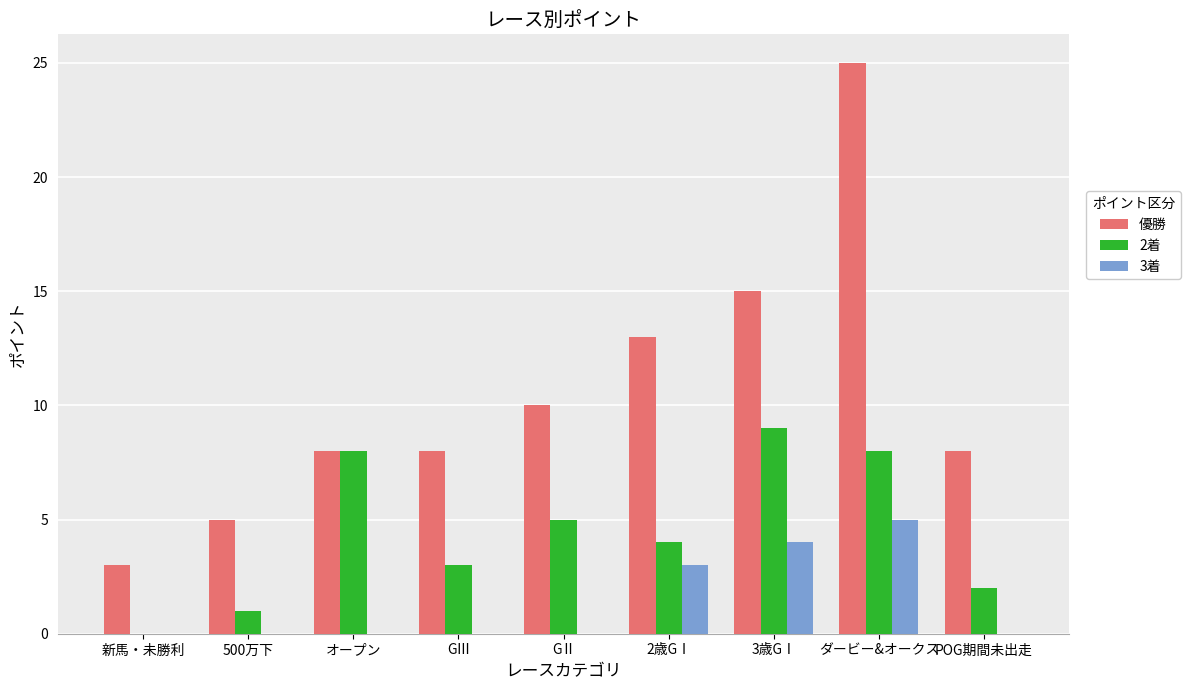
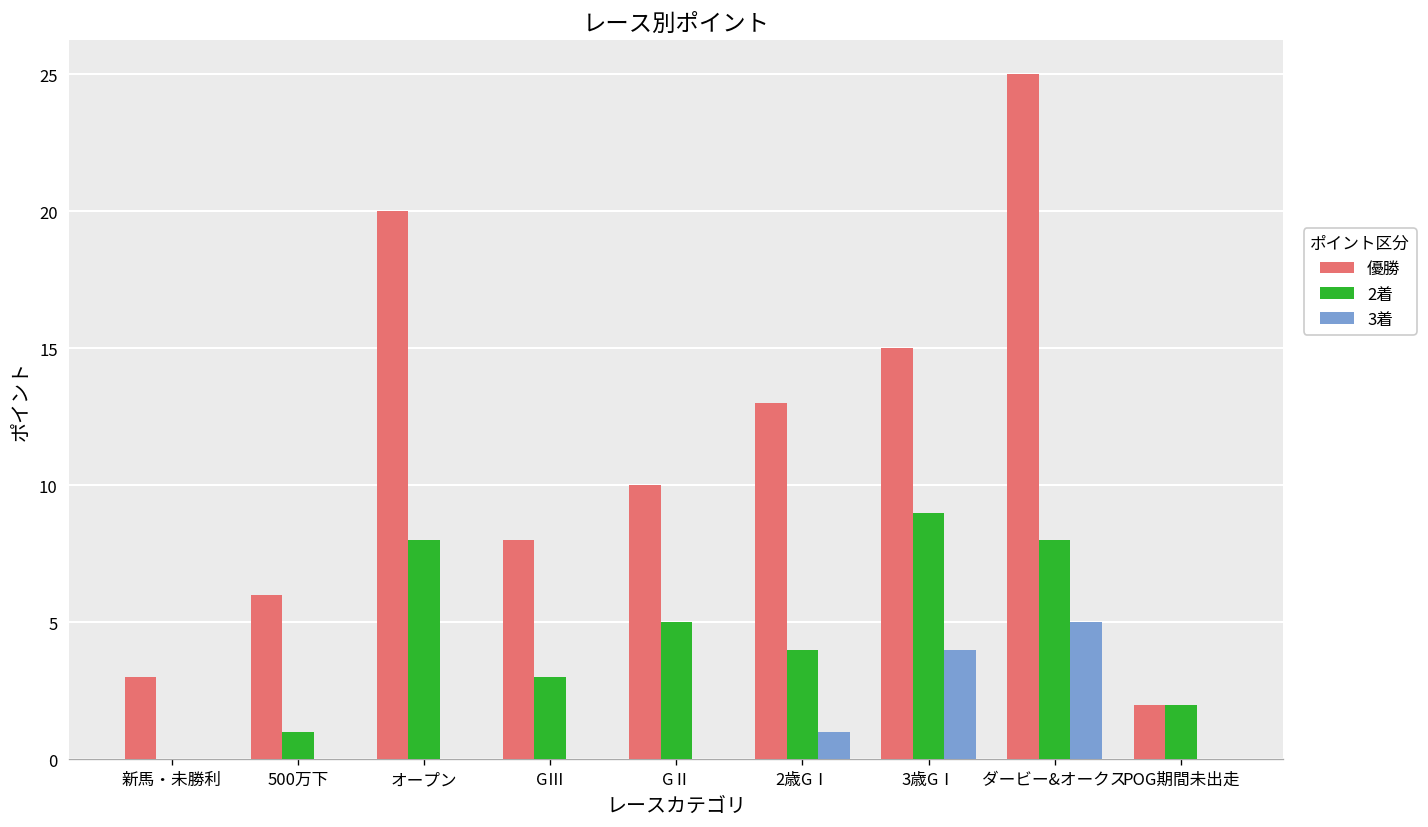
優勝, 500万下: 5 -> 6
優勝, オープン: 8 -> 20
3着, 2歳GⅠ: 3 -> 1
優勝, POG期間未出走: 8 -> 2
